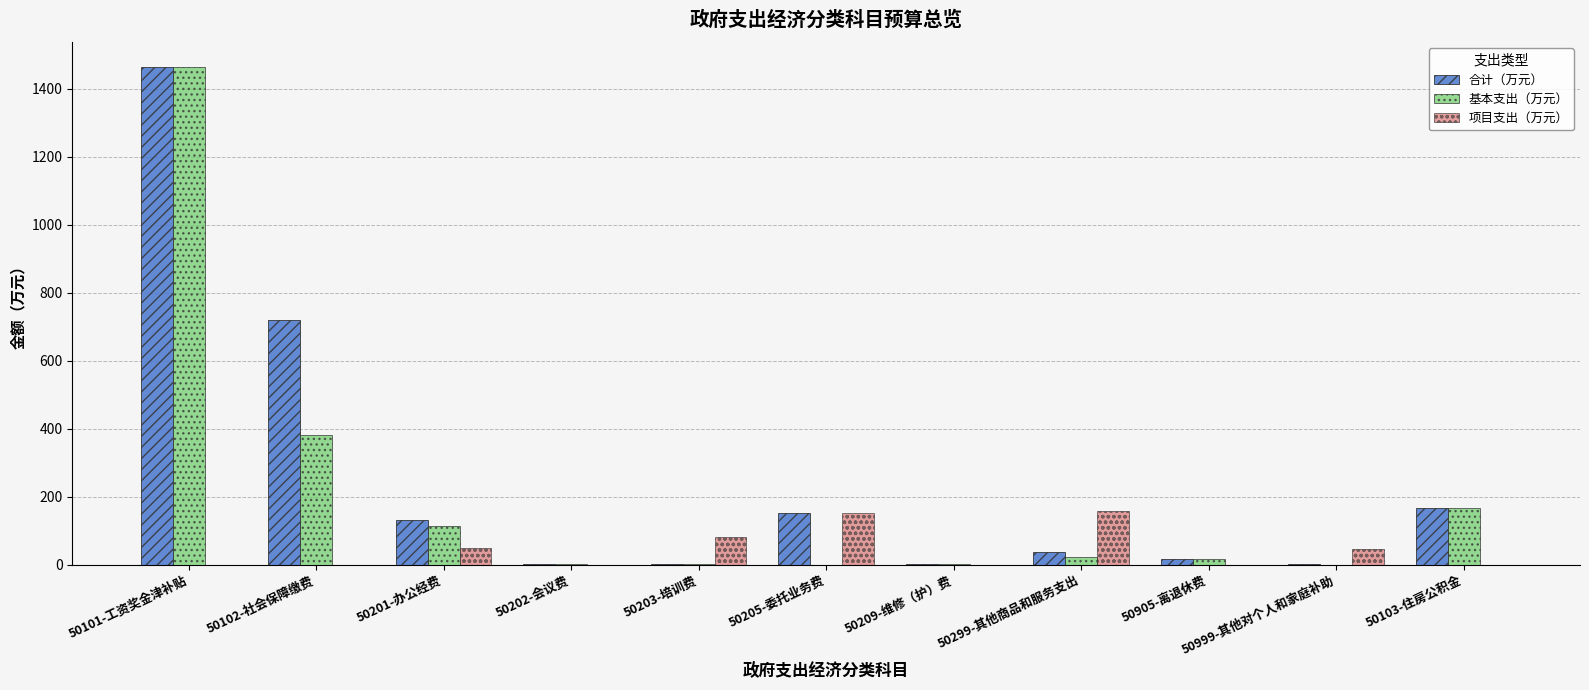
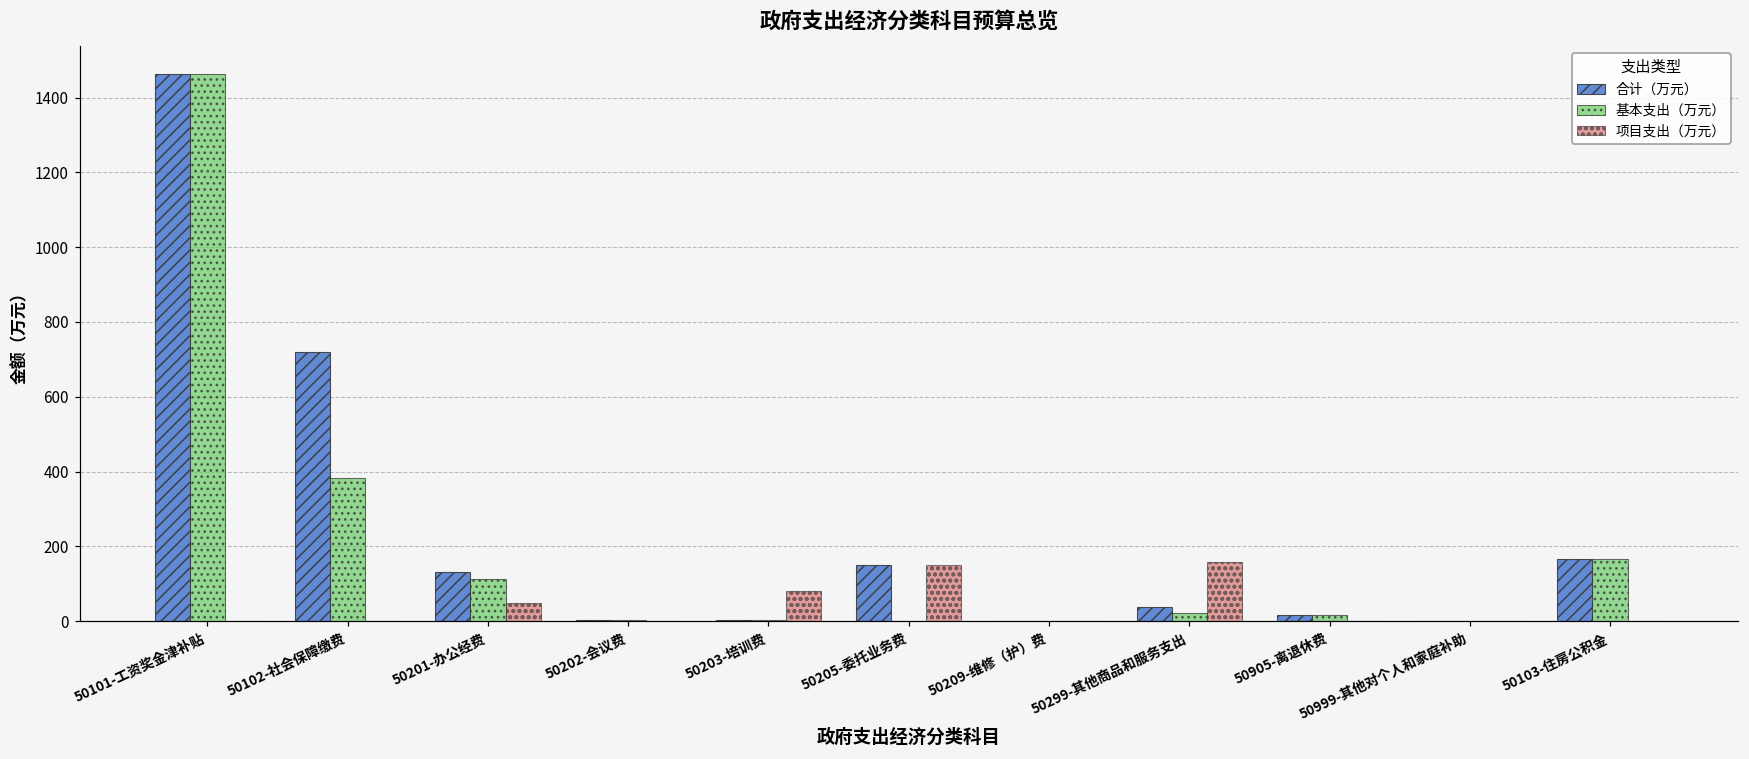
项目支出（万元）, 50999-其他对个人和家庭补助: 50 -> 0
